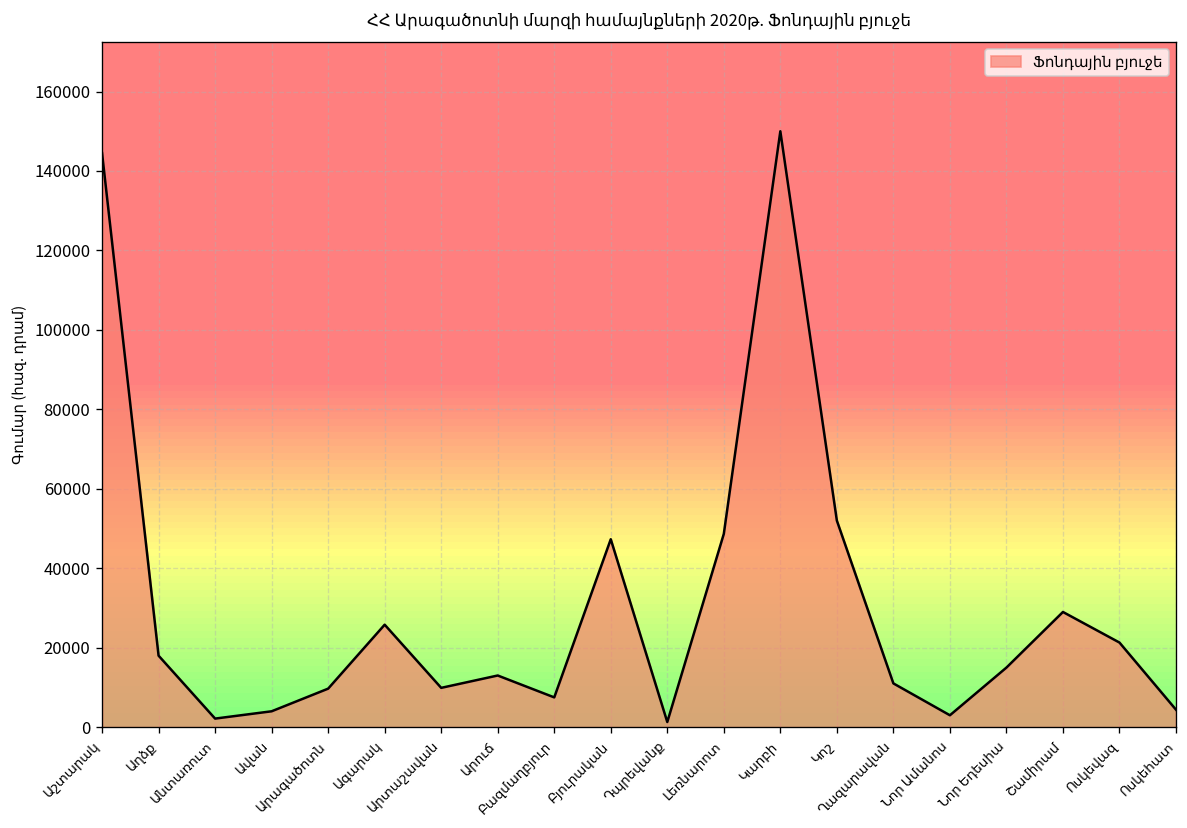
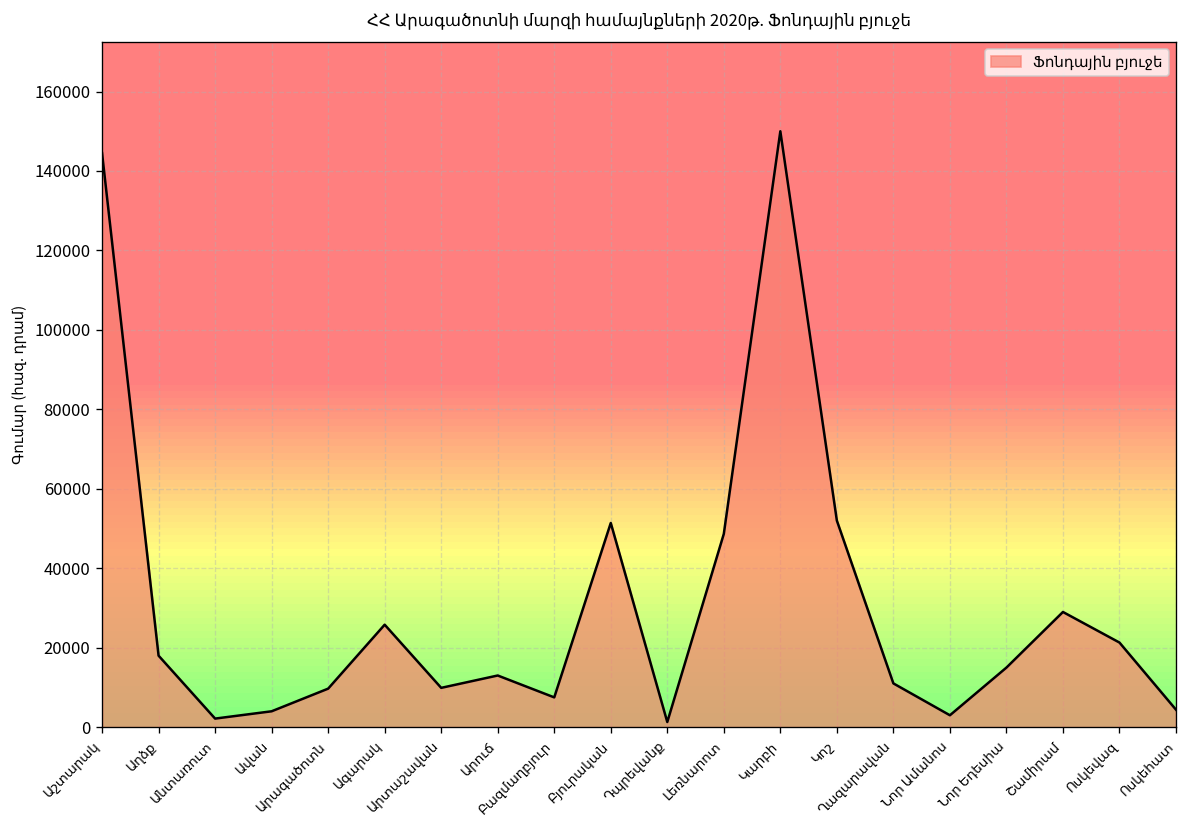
Բյուրական: 47000 -> 51000
